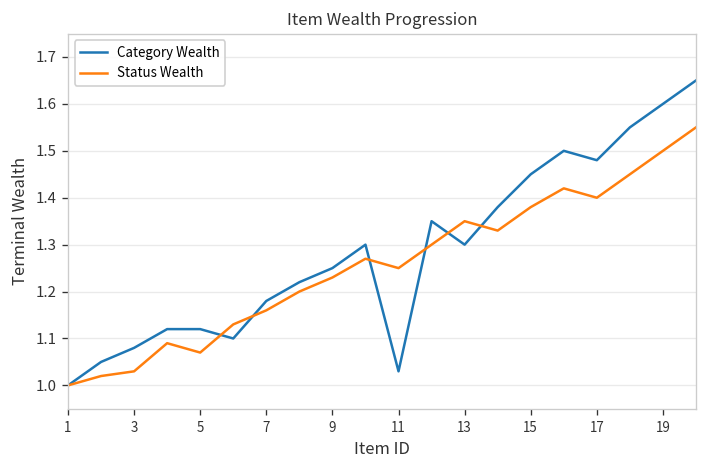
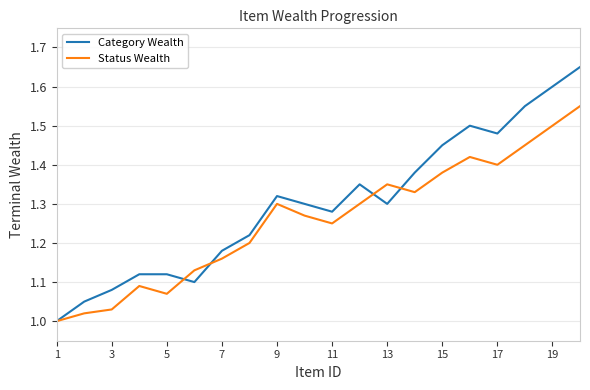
Category Wealth, 9: 1.25 -> 1.32
Status Wealth, 9: 1.23 -> 1.30
Category Wealth, 11: 1.03 -> 1.28
